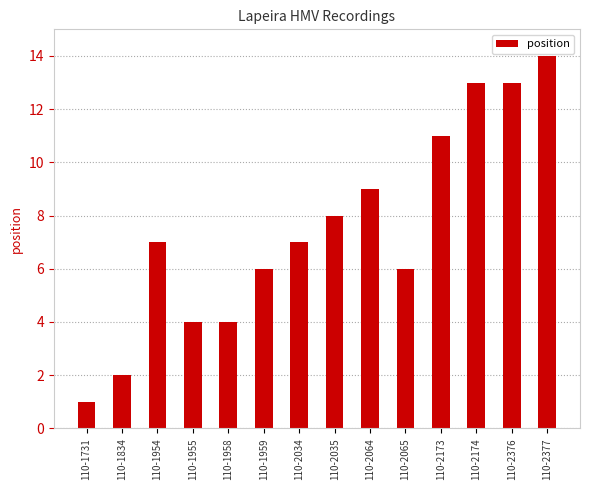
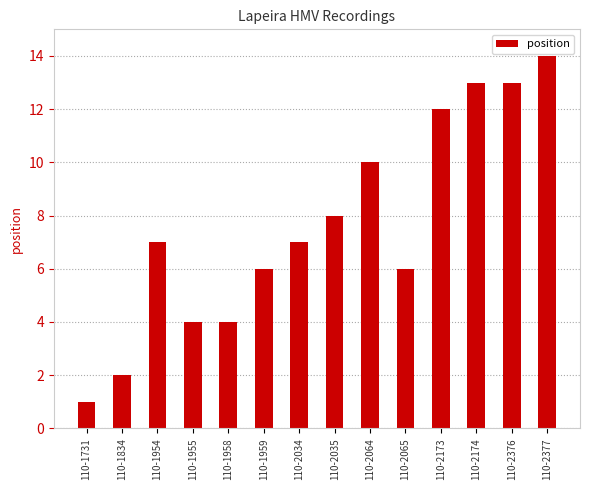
110-2064: 9 -> 10
110-2173: 11 -> 12
